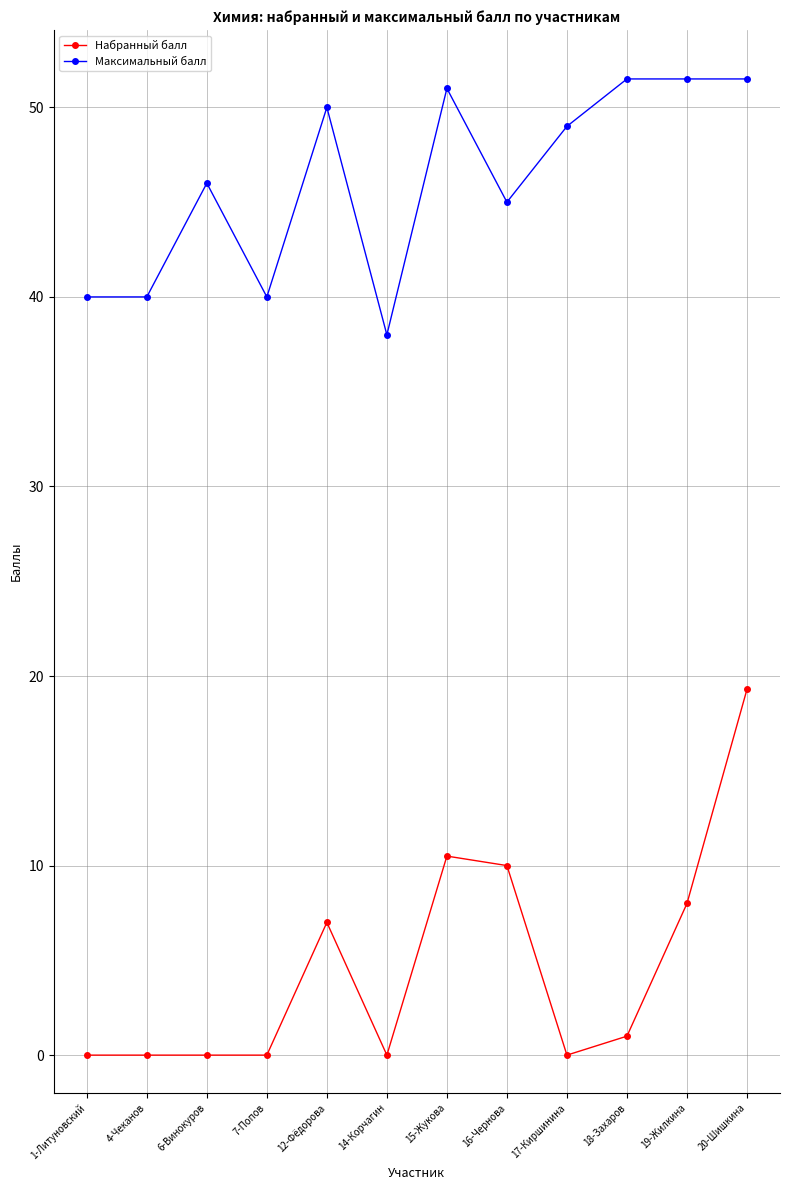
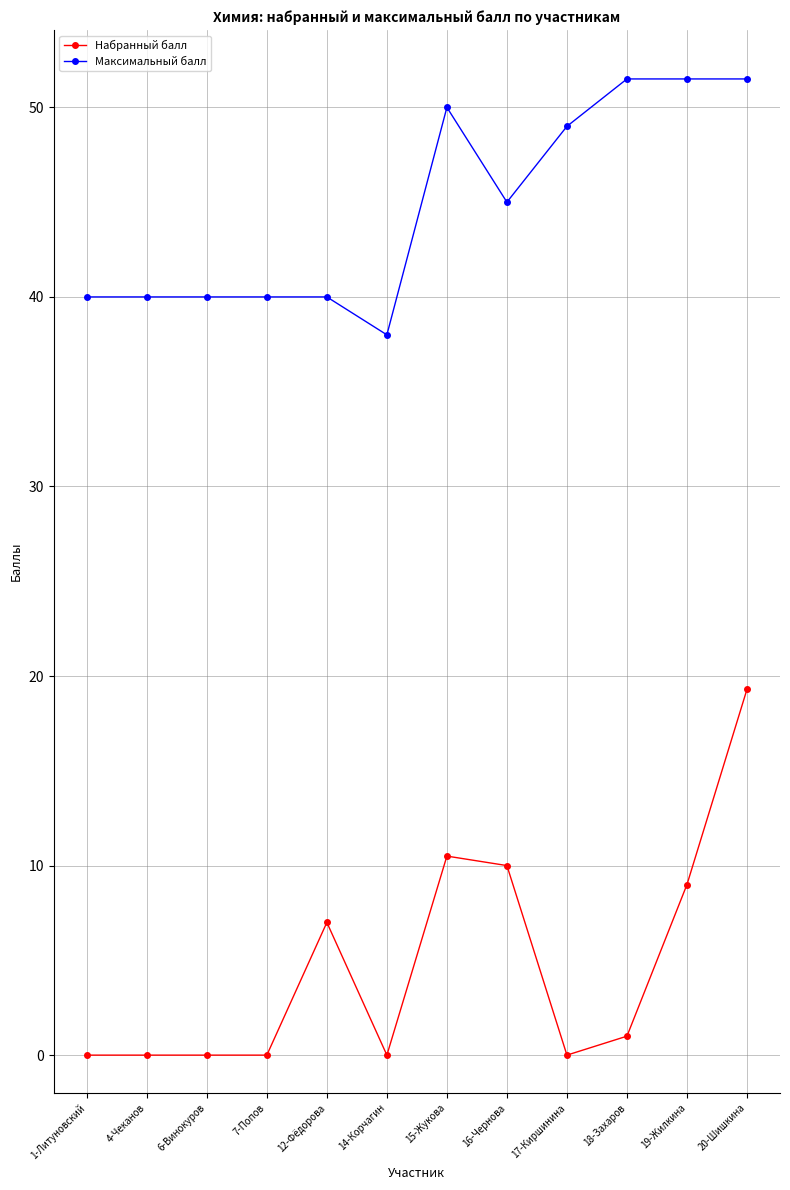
Максимальный балл, 6-Винокуров: 46 -> 40
Максимальный балл, 12-Фёдорова: 50 -> 40
Максимальный балл, 15-Жукова: 51 -> 50
Набранный балл, 19-Жилкина: 8 -> 9
